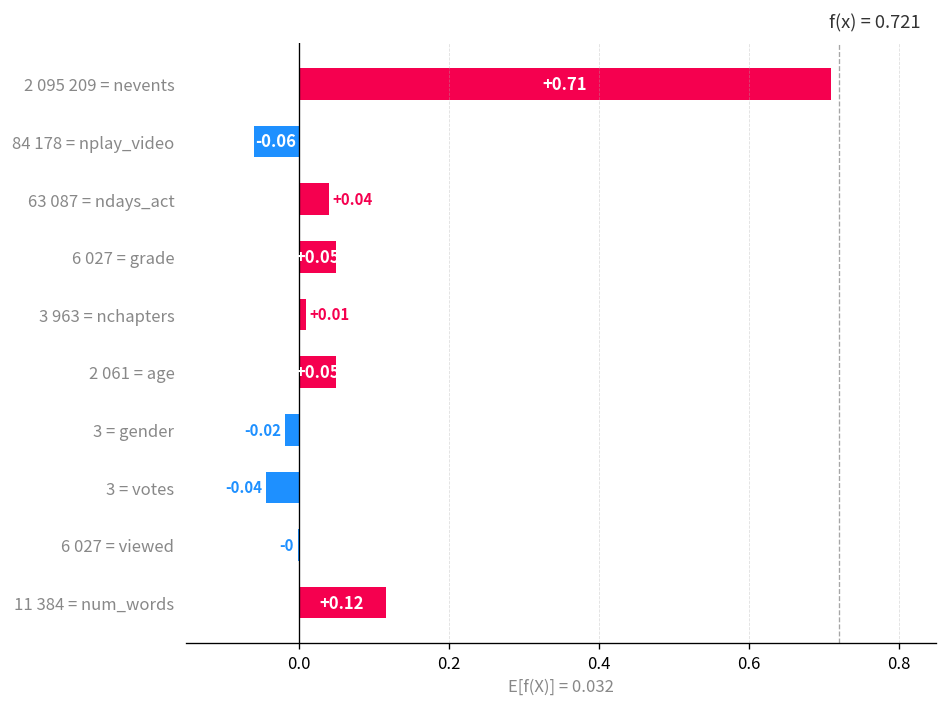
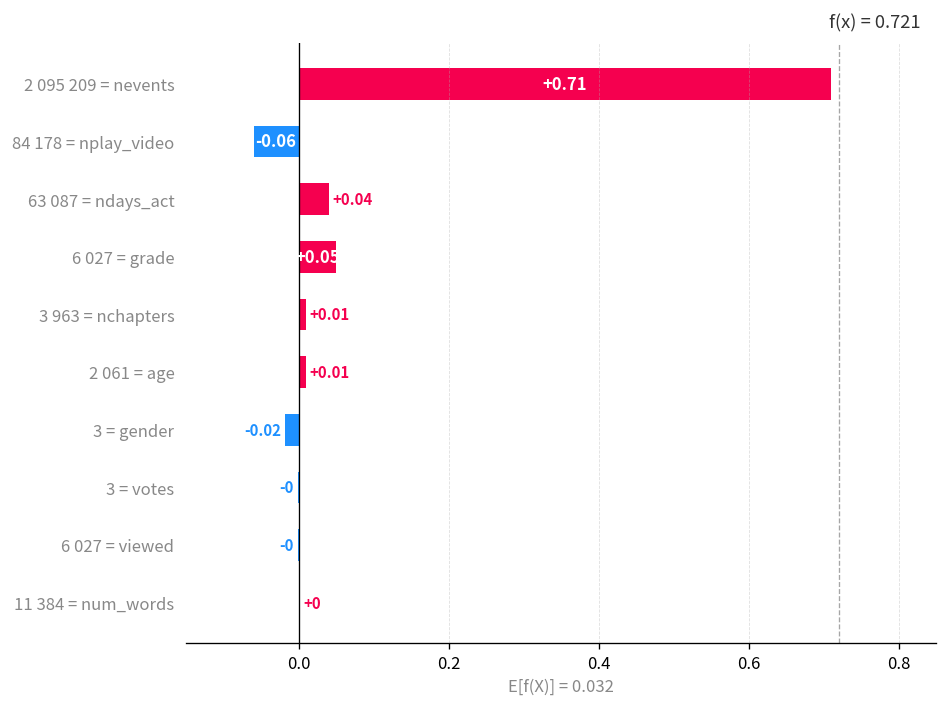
2 061 = age: +0.05 -> +0.01
3 = votes: -0.04 -> -0
11 384 = num_words: +0.12 -> +0
